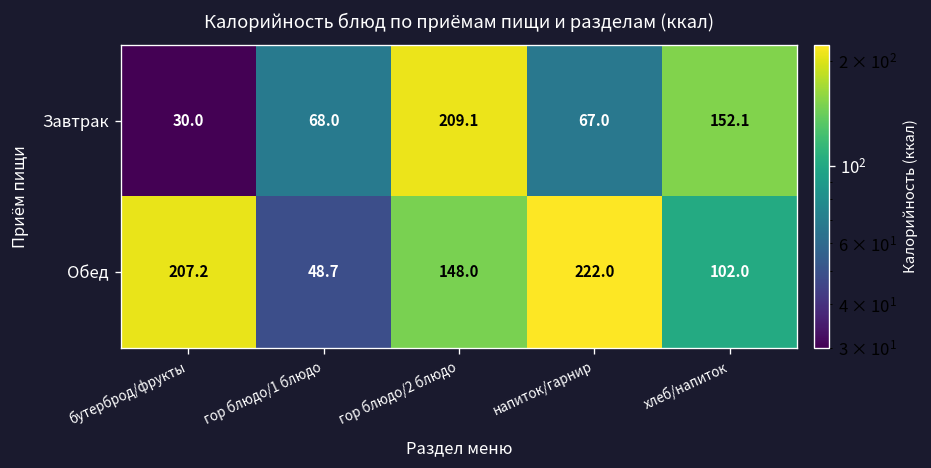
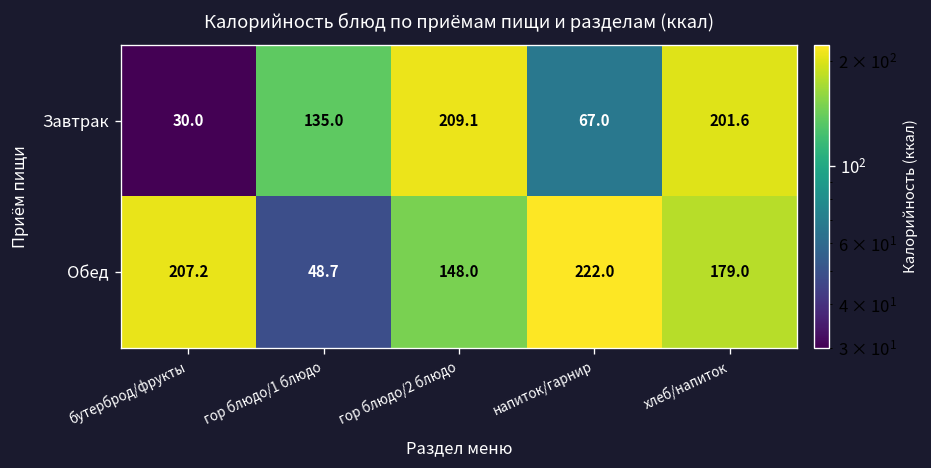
Завтрак, гор блюдо/1 блюдо: 68.0 -> 135.0
Завтрак, хлеб/напиток: 152.1 -> 201.6
Обед, хлеб/напиток: 102.0 -> 179.0
